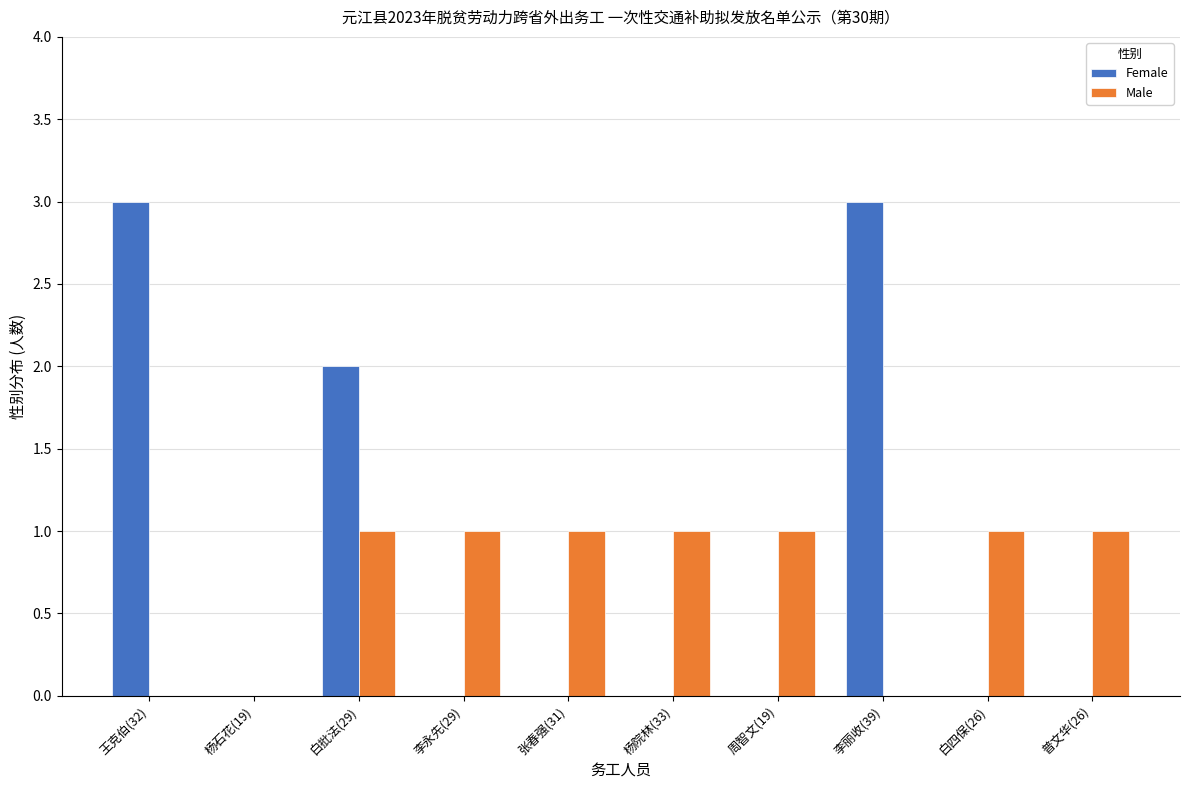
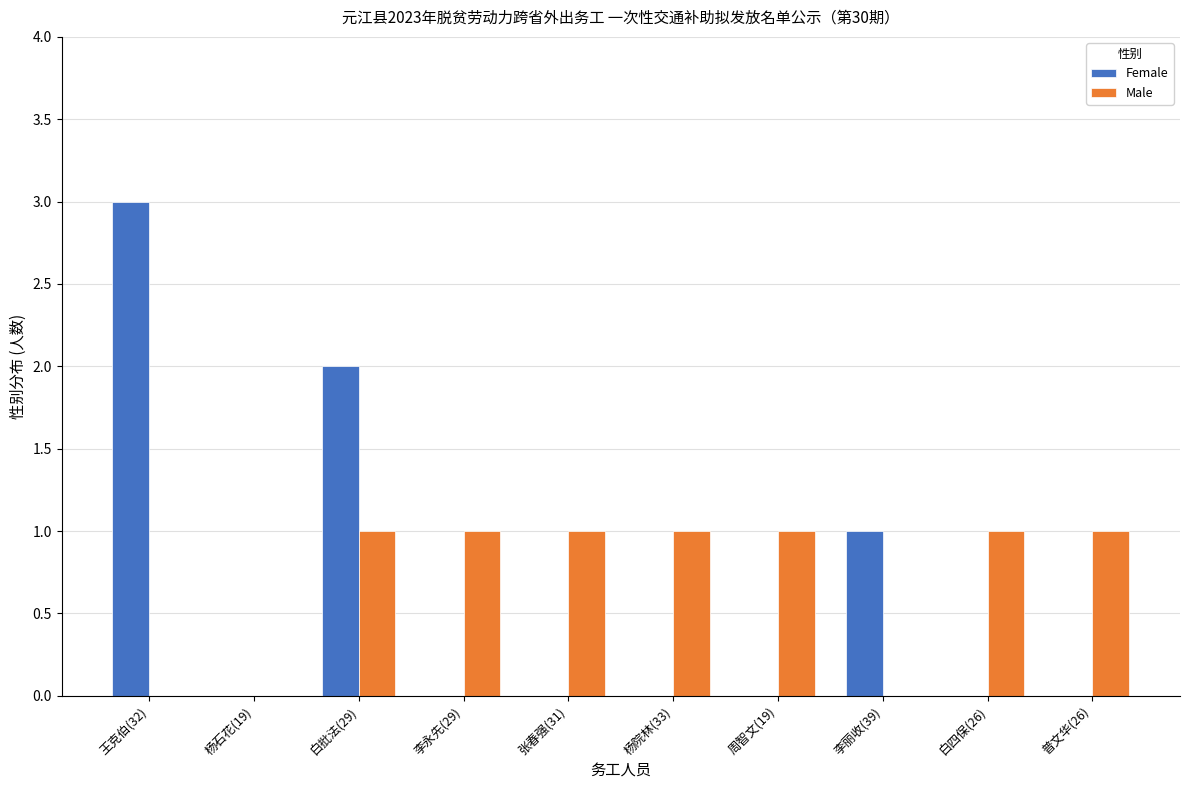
Female, 李丽收(39): 3 -> 1
